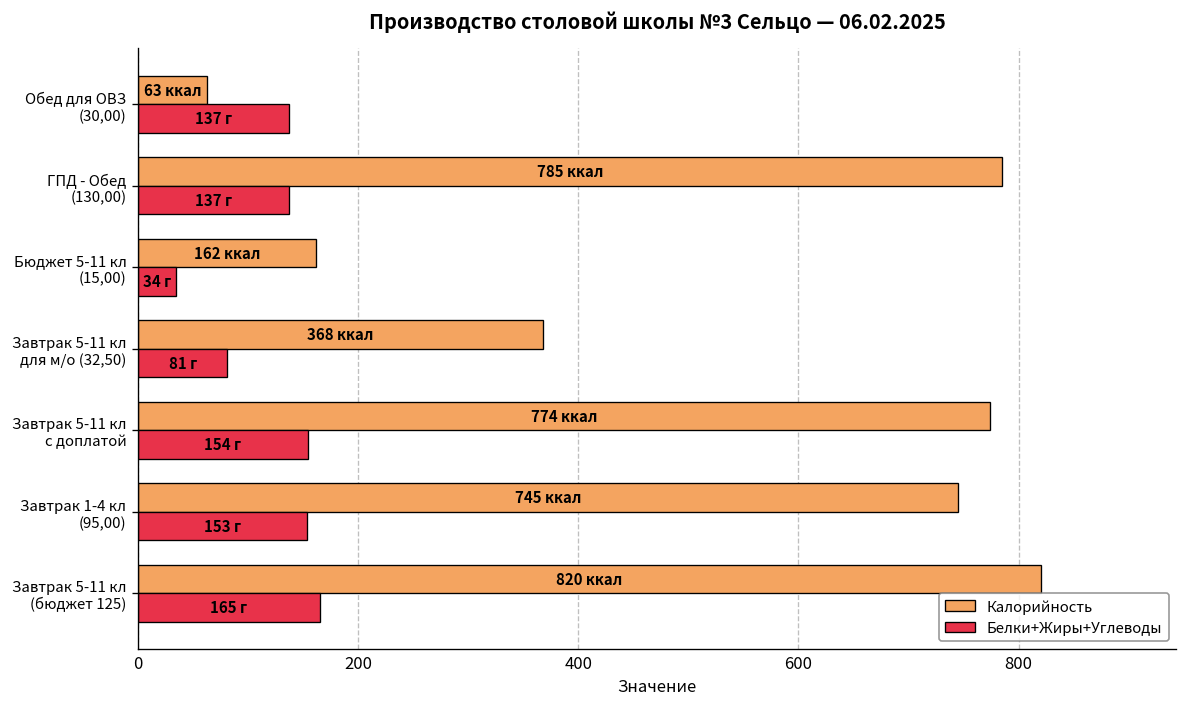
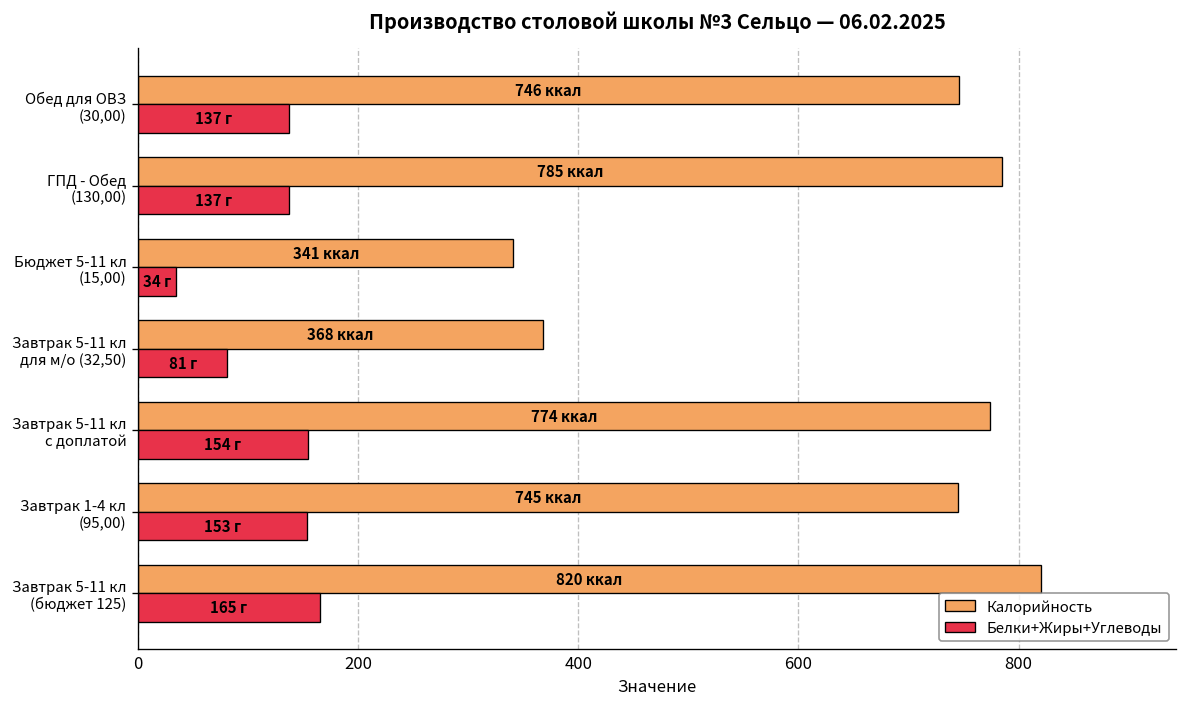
Калорийность, Обед для ОВЗ (30,00): 63 -> 746
Калорийность, Бюджет 5-11 кл (15,00): 162 -> 341
